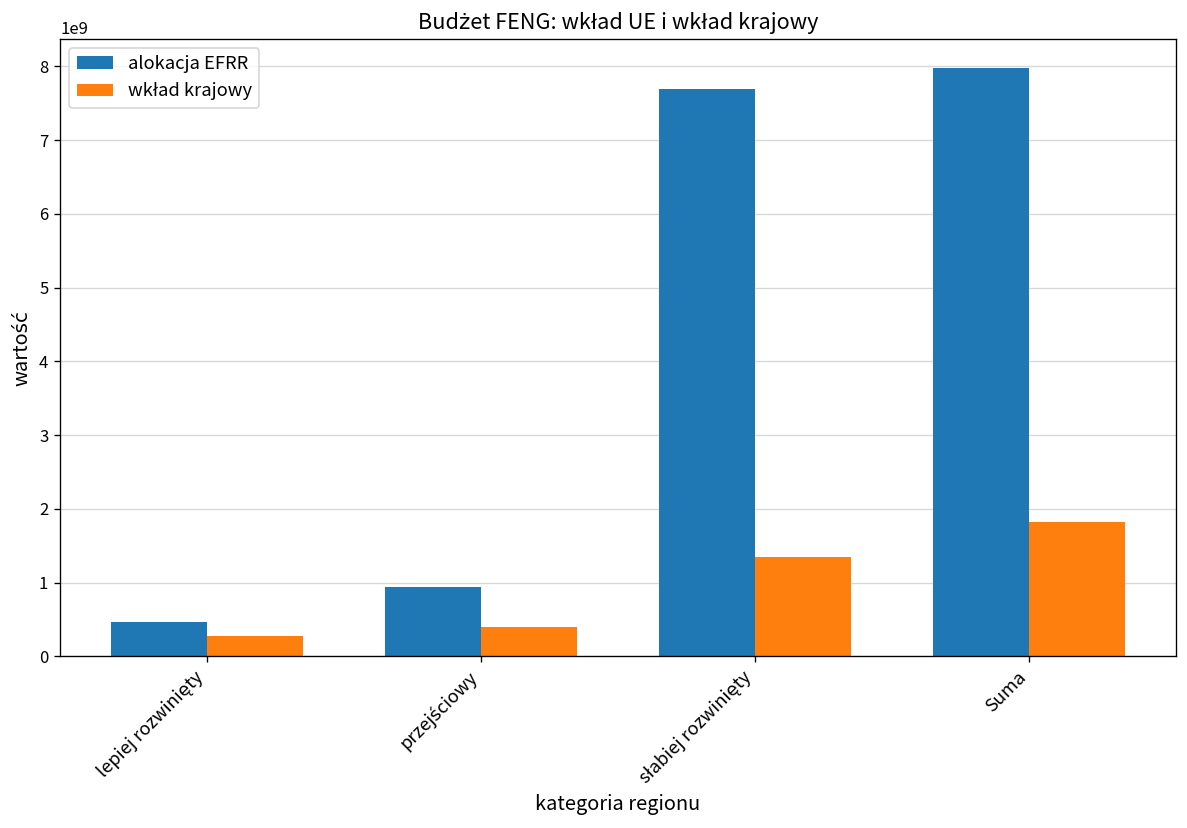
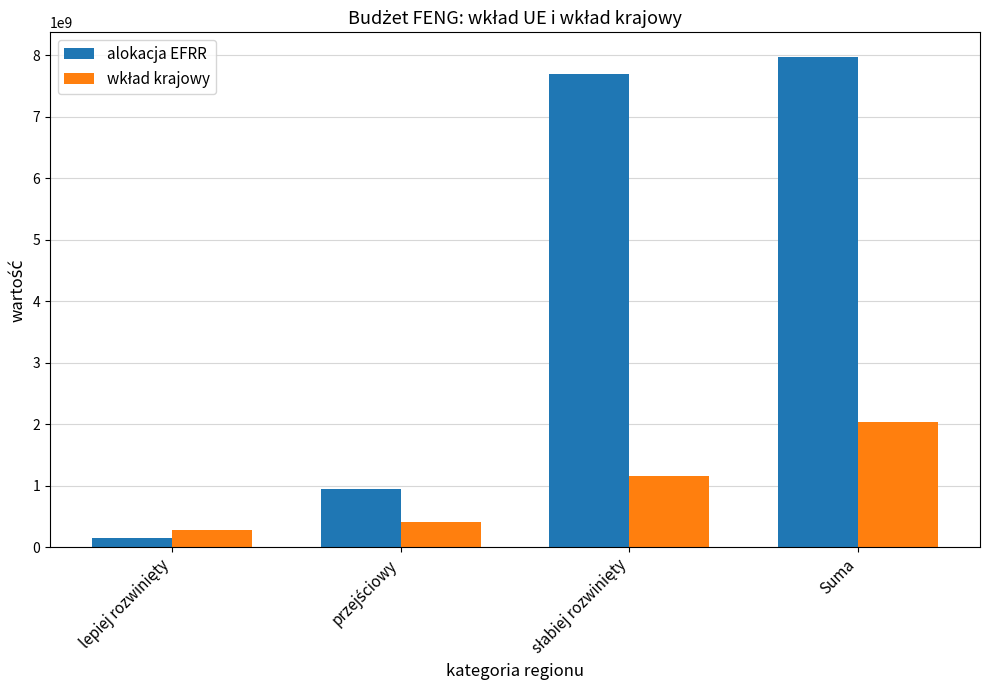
alokacja EFRR, lepiej rozwinięty: 500000000 -> 100000000
wkład krajowy, słabiej rozwinięty: 1300000000 -> 1200000000
wkład krajowy, Suma: 1800000000 -> 2000000000
